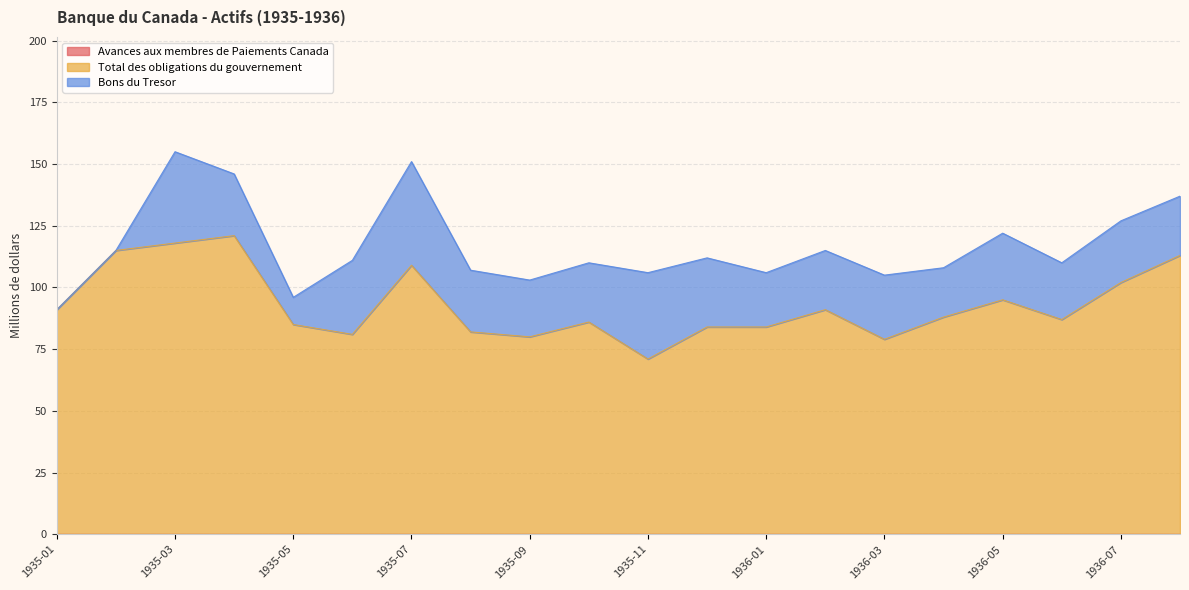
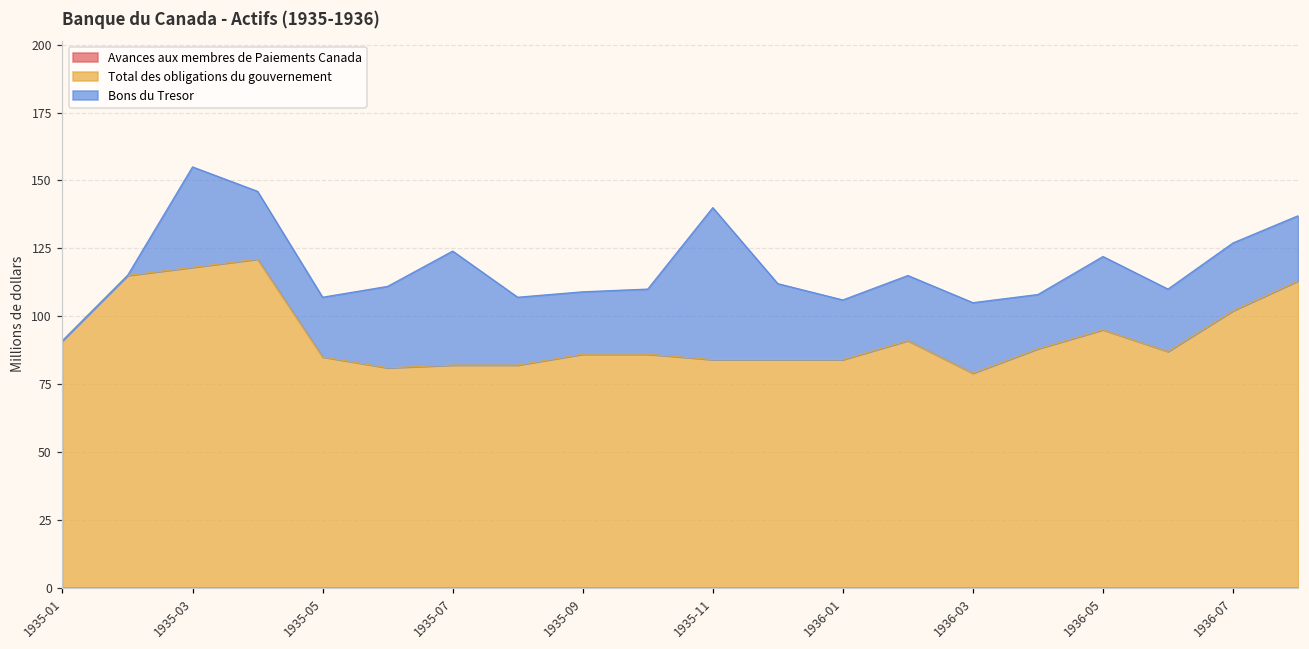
Bons du Tresor, 1935-05: 11 -> 22
Total des obligations du gouvernement, 1935-07: 109 -> 82
Total des obligations du gouvernement, 1935-09: 80 -> 86
Total des obligations du gouvernement, 1935-11: 71 -> 84
Bons du Tresor, 1935-11: 35 -> 56
